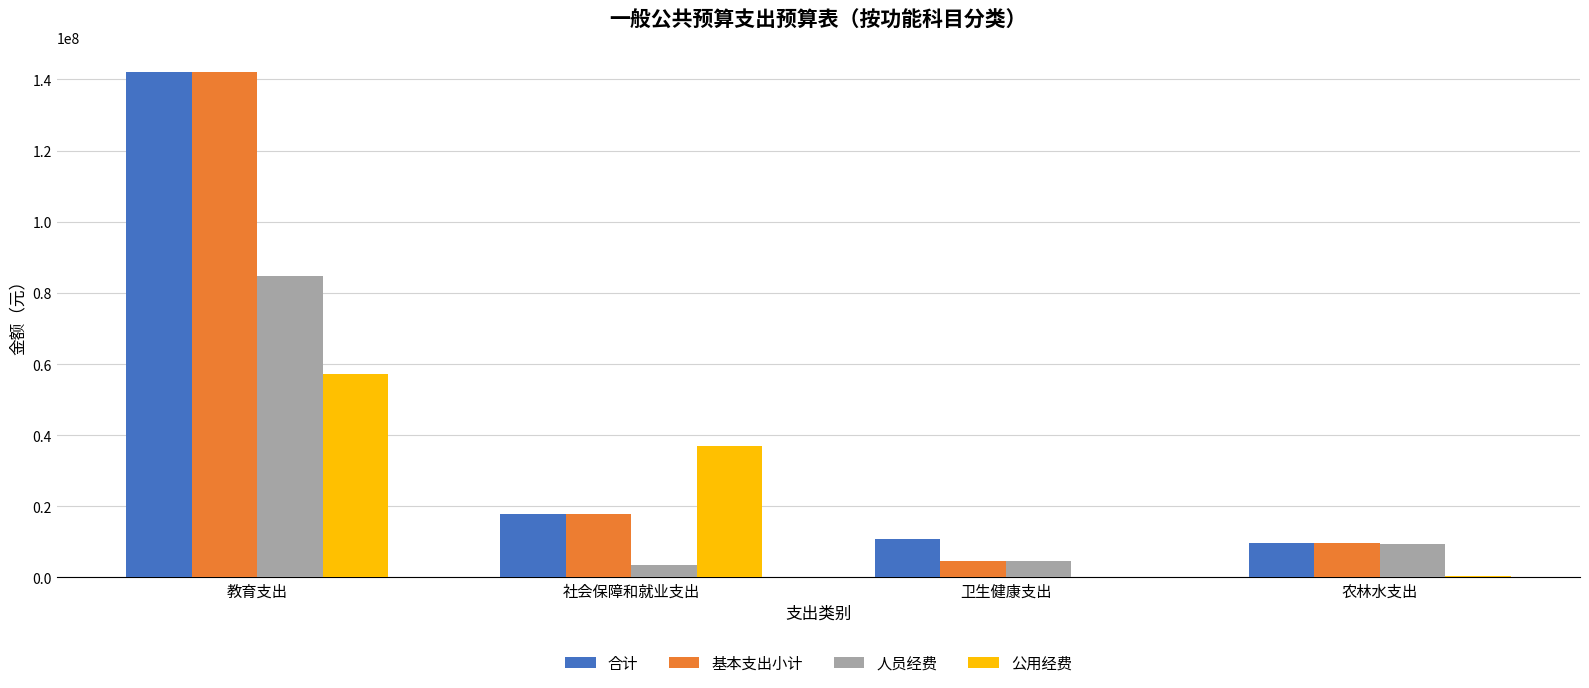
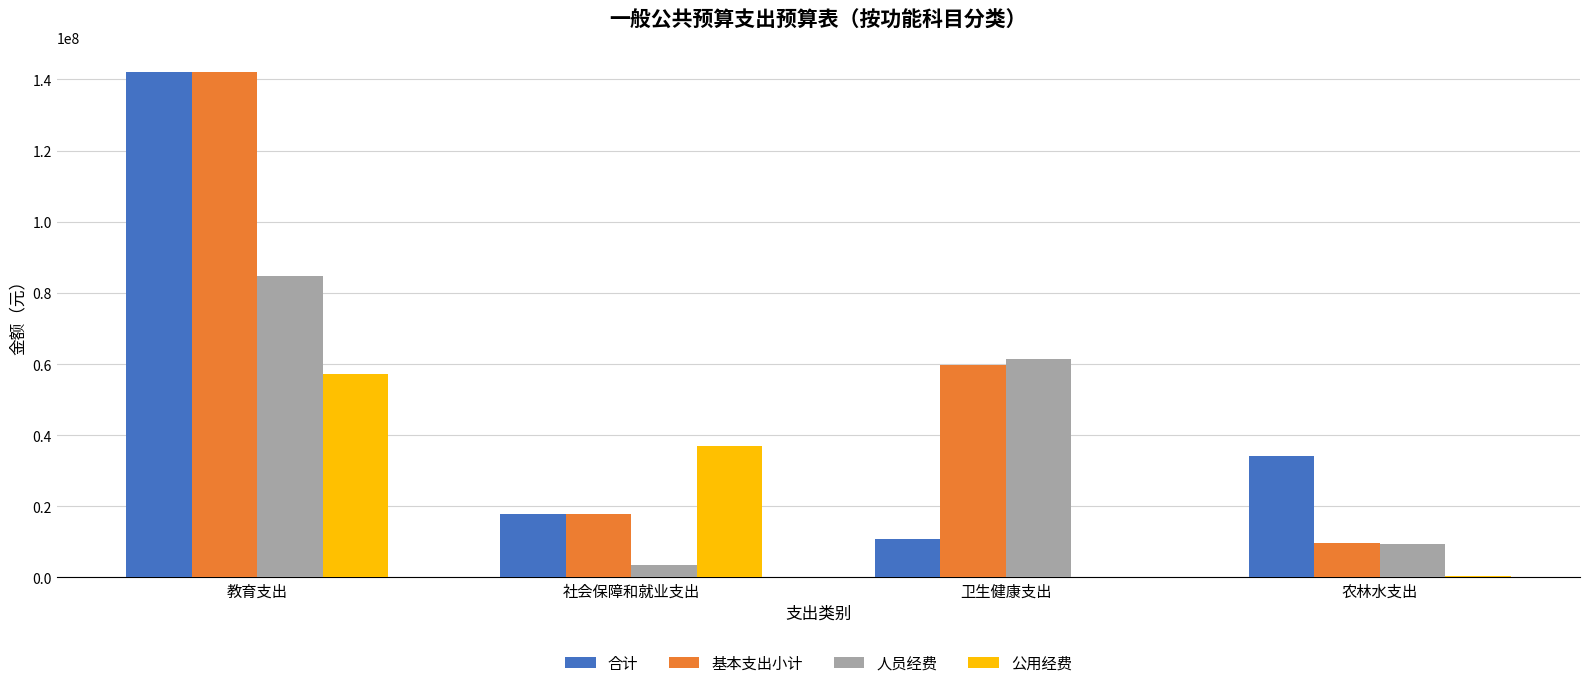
基本支出小计, 卫生健康支出: 5000000 -> 60000000
人员经费, 卫生健康支出: 5000000 -> 62000000
合计, 农林水支出: 10000000 -> 34000000
